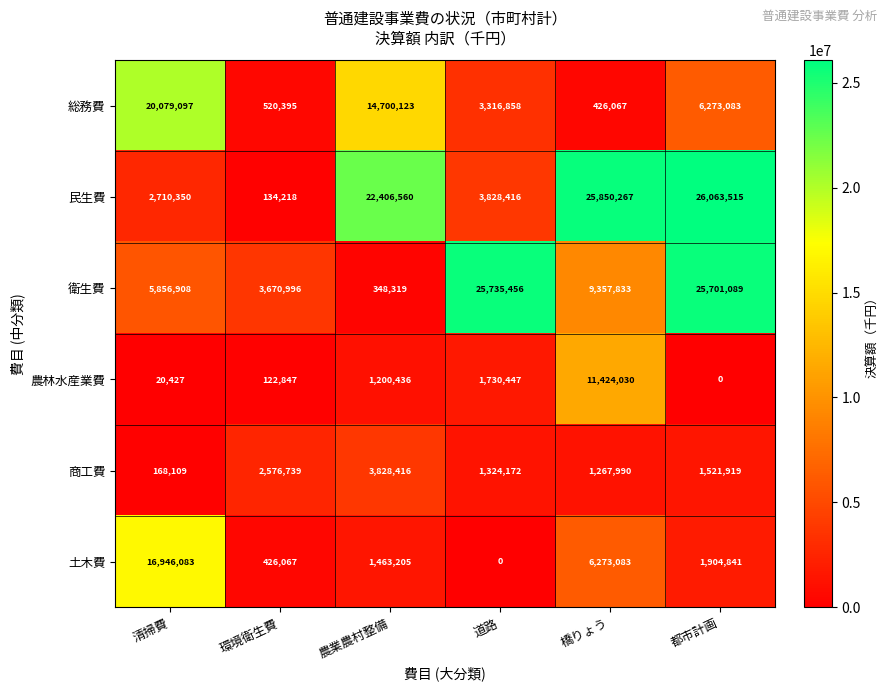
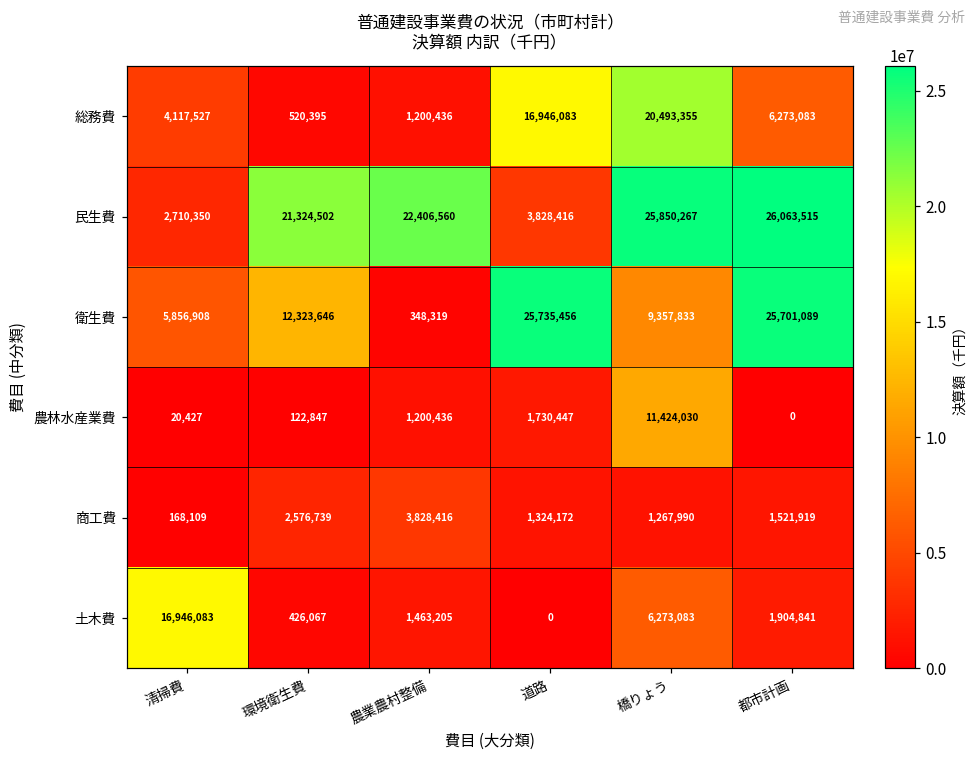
総務費, 清掃費: 20,079,097 -> 4,117,527
総務費, 農業農村整備: 14,700,123 -> 1,200,436
総務費, 道路: 3,316,858 -> 16,946,083
総務費, 橋りょう: 426,067 -> 20,493,355
民生費, 環境衛生費: 134,218 -> 21,324,502
衛生費, 環境衛生費: 3,670,996 -> 12,323,646
